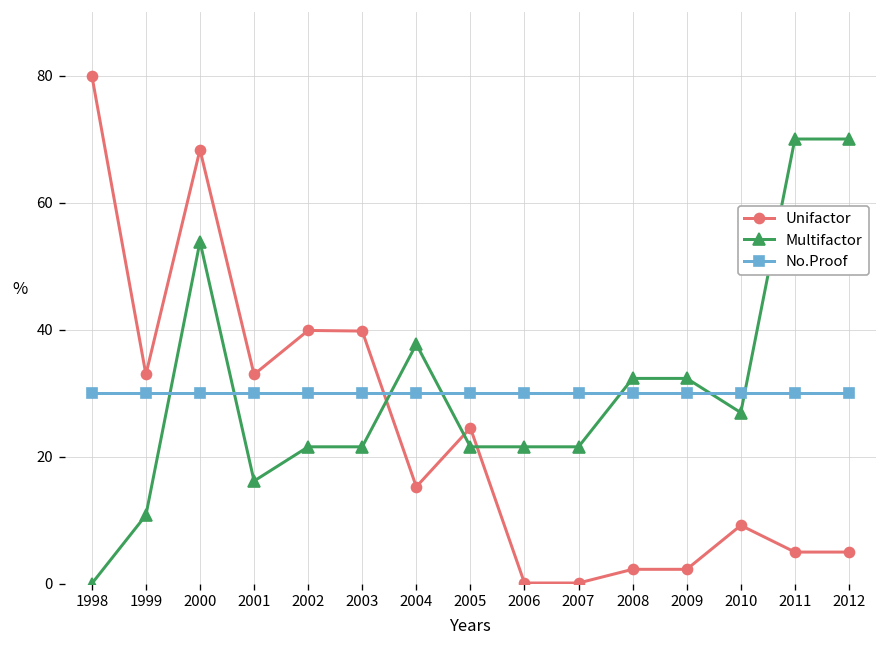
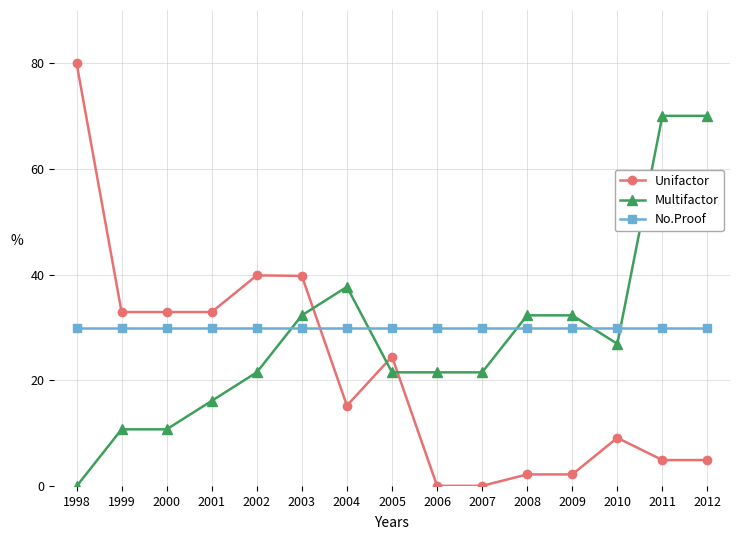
Unifactor, 2000: 68 -> 33
Multifactor, 2000: 54 -> 11
Multifactor, 2003: 22 -> 32
